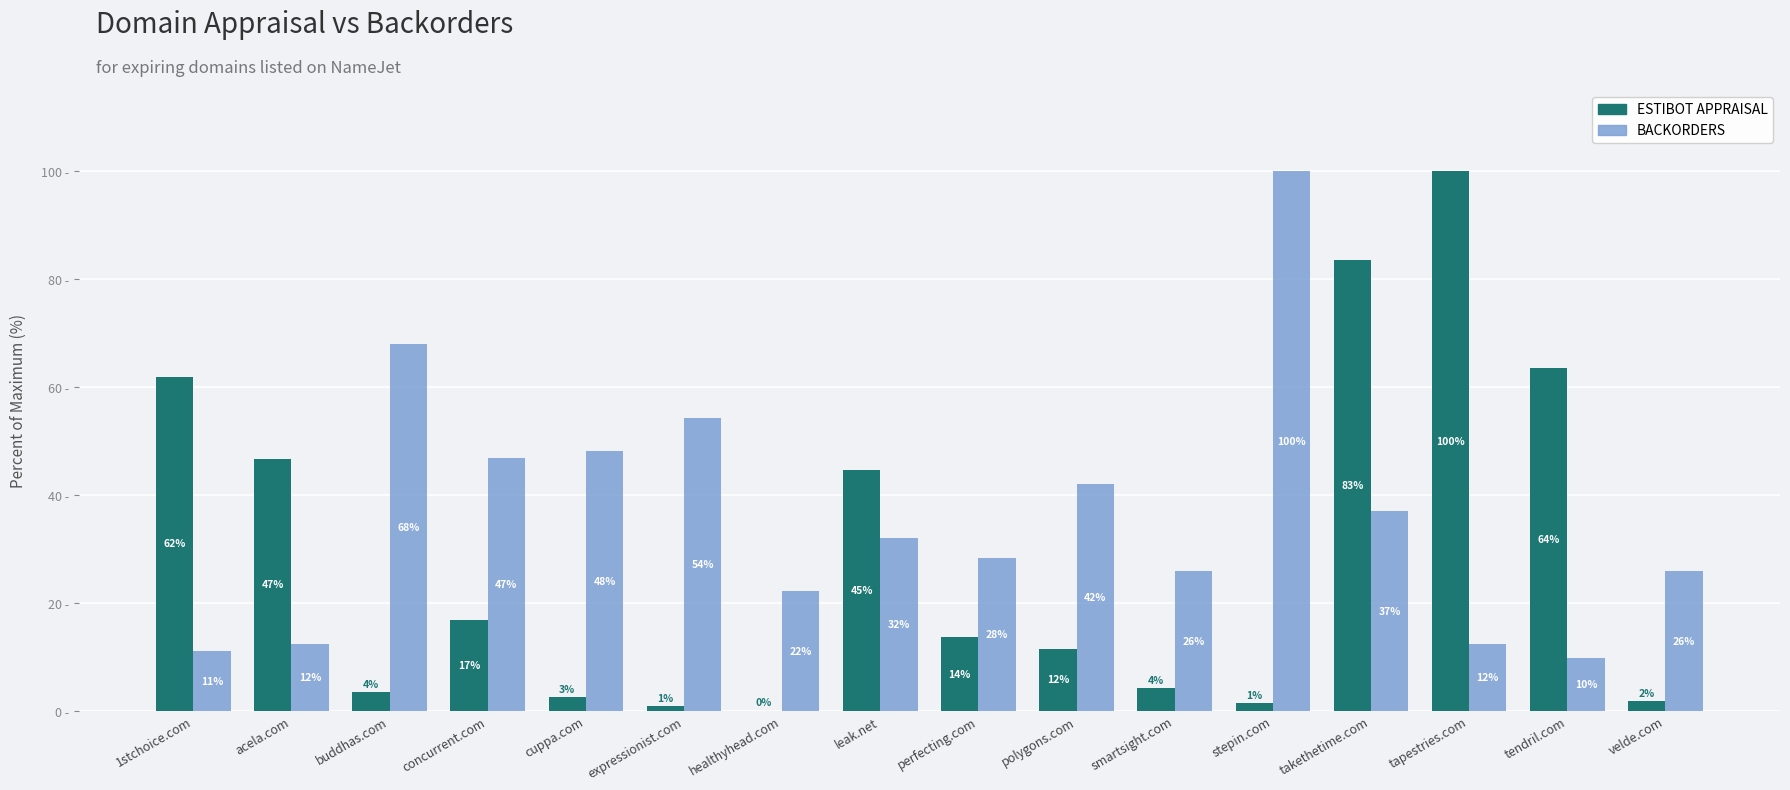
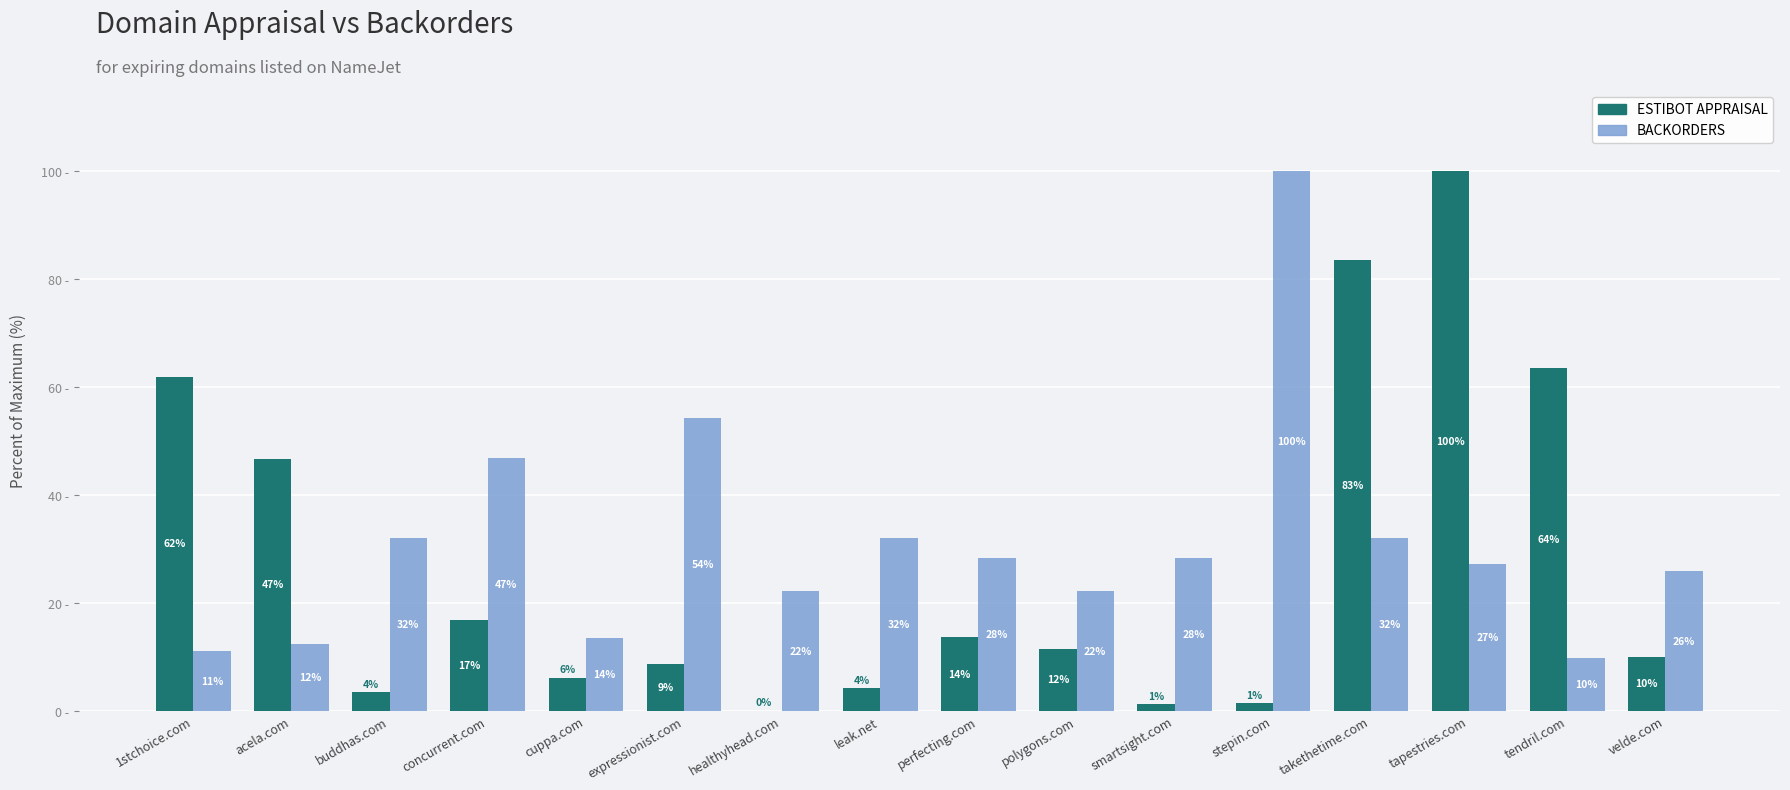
BACKORDERS, buddhas.com: 68% -> 32%
ESTIBOT APPRAISAL, cuppa.com: 3% -> 6%
BACKORDERS, cuppa.com: 48% -> 14%
ESTIBOT APPRAISAL, expressionist.com: 1% -> 9%
ESTIBOT APPRAISAL, leak.net: 45% -> 4%
BACKORDERS, polygons.com: 42% -> 22%
ESTIBOT APPRAISAL, smartsight.com: 4% -> 1%
BACKORDERS, smartsight.com: 26% -> 28%
BACKORDERS, takethetime.com: 37% -> 32%
BACKORDERS, tapestries.com: 12% -> 27%
ESTIBOT APPRAISAL, velde.com: 2% -> 10%
